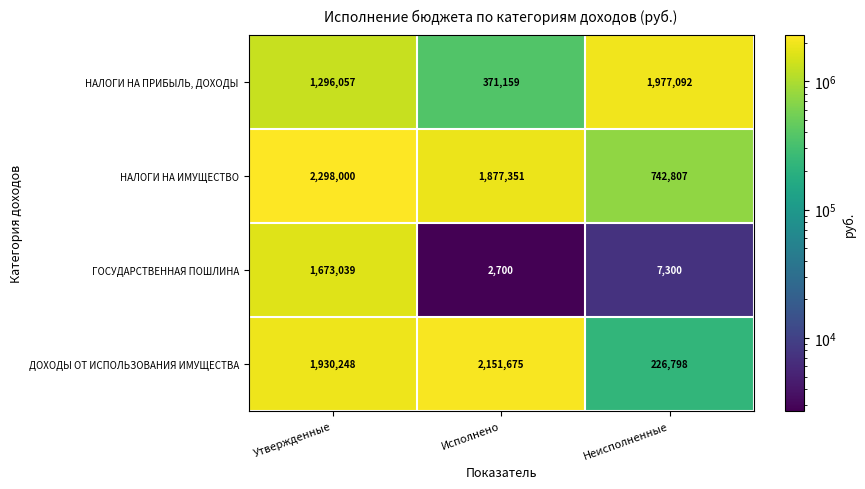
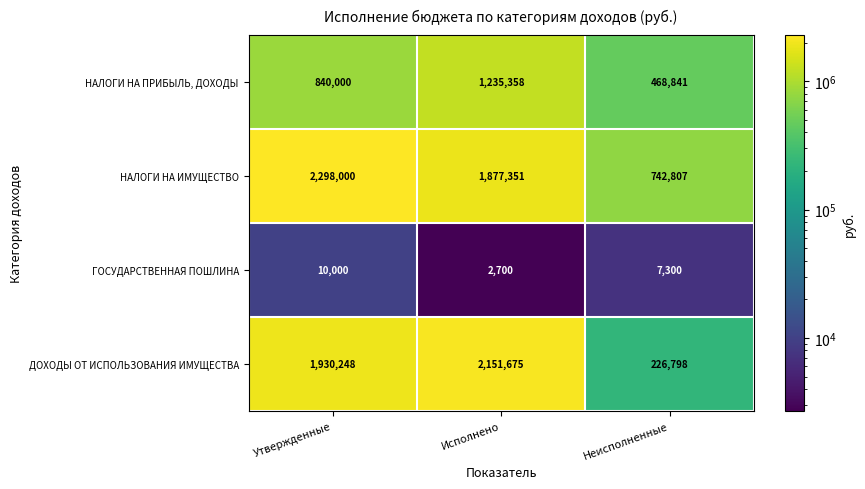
НАЛОГИ НА ПРИБЫЛЬ, ДОХОДЫ, Утвержденные: 1,296,057 -> 840,000
НАЛОГИ НА ПРИБЫЛЬ, ДОХОДЫ, Исполнено: 371,159 -> 1,235,358
НАЛОГИ НА ПРИБЫЛЬ, ДОХОДЫ, Неисполненные: 1,977,092 -> 468,841
ГОСУДАРСТВЕННАЯ ПОШЛИНА, Утвержденные: 1,673,039 -> 10,000
